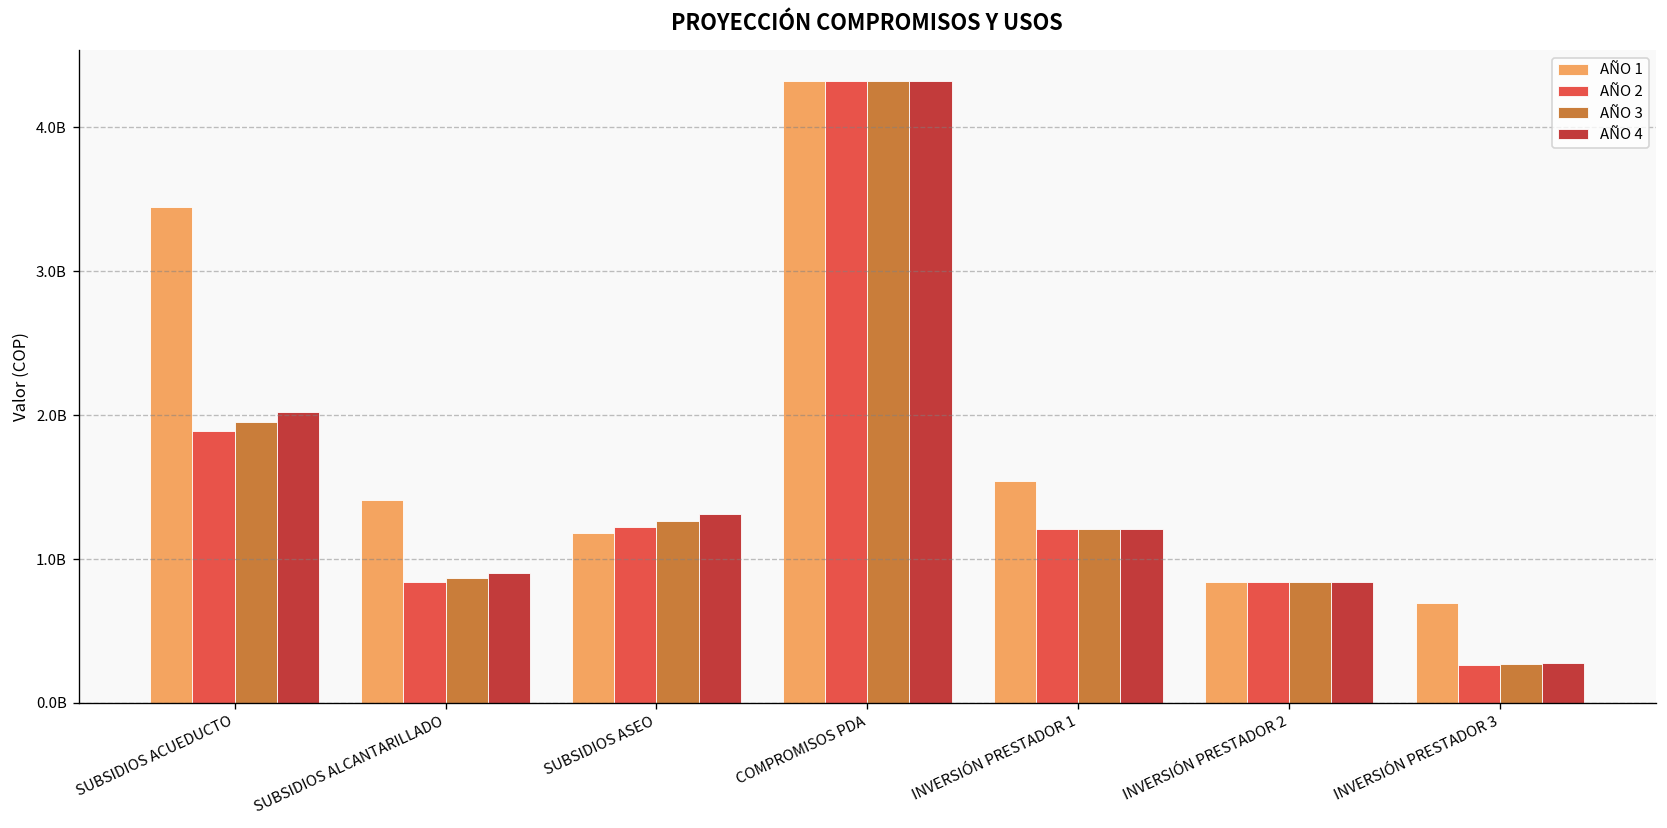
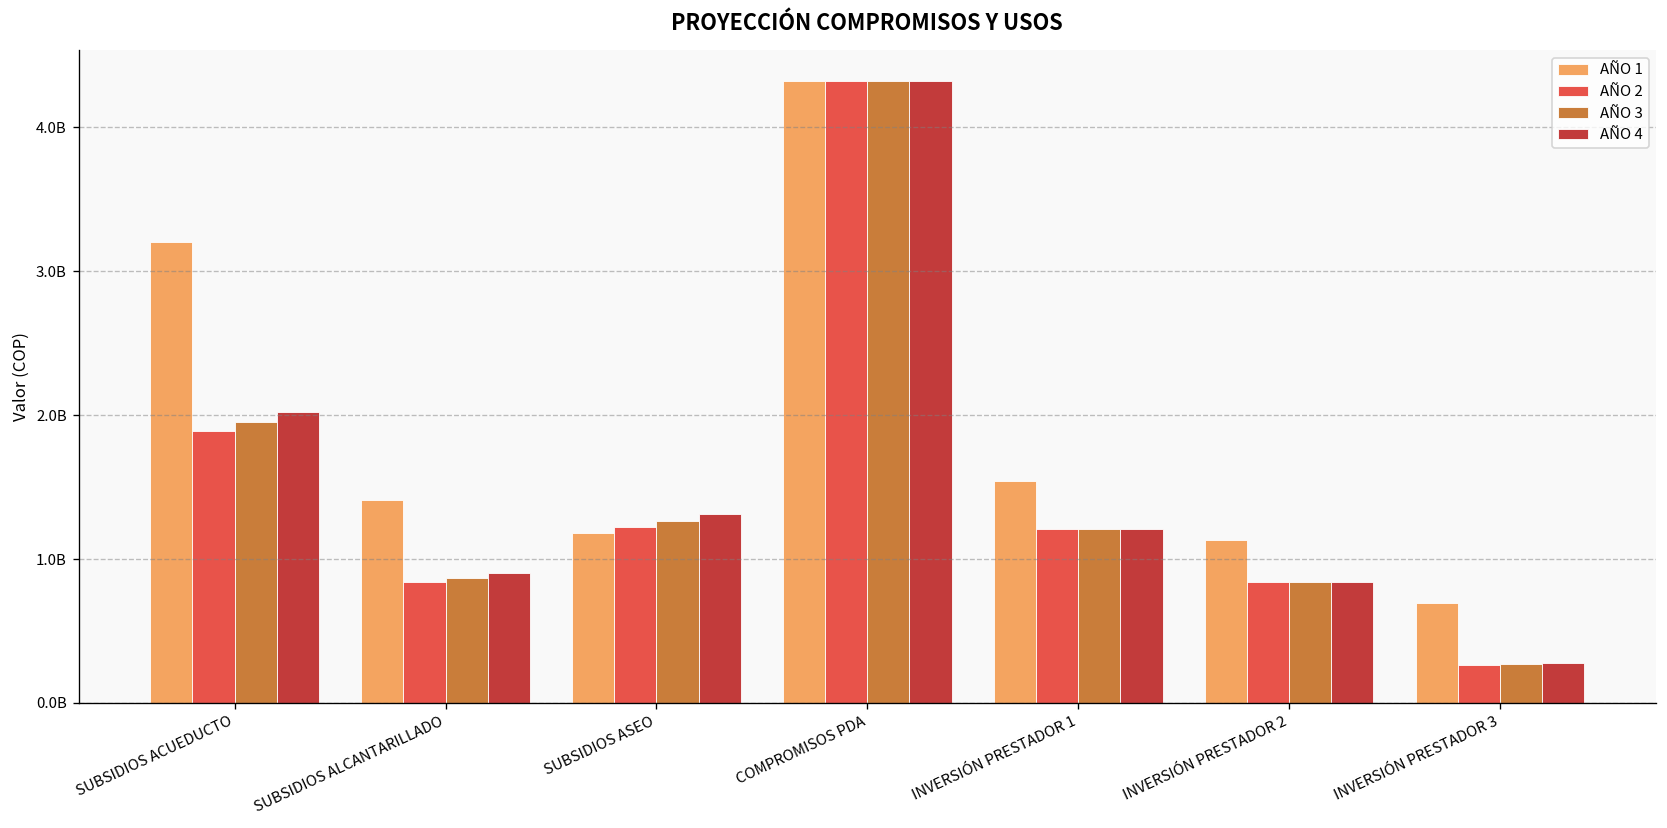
AÑO 1, SUBSIDIOS ACUEDUCTO: 3440000000 -> 3200000000
AÑO 1, INVERSIÓN PRESTADOR 2: 840000000 -> 1130000000
